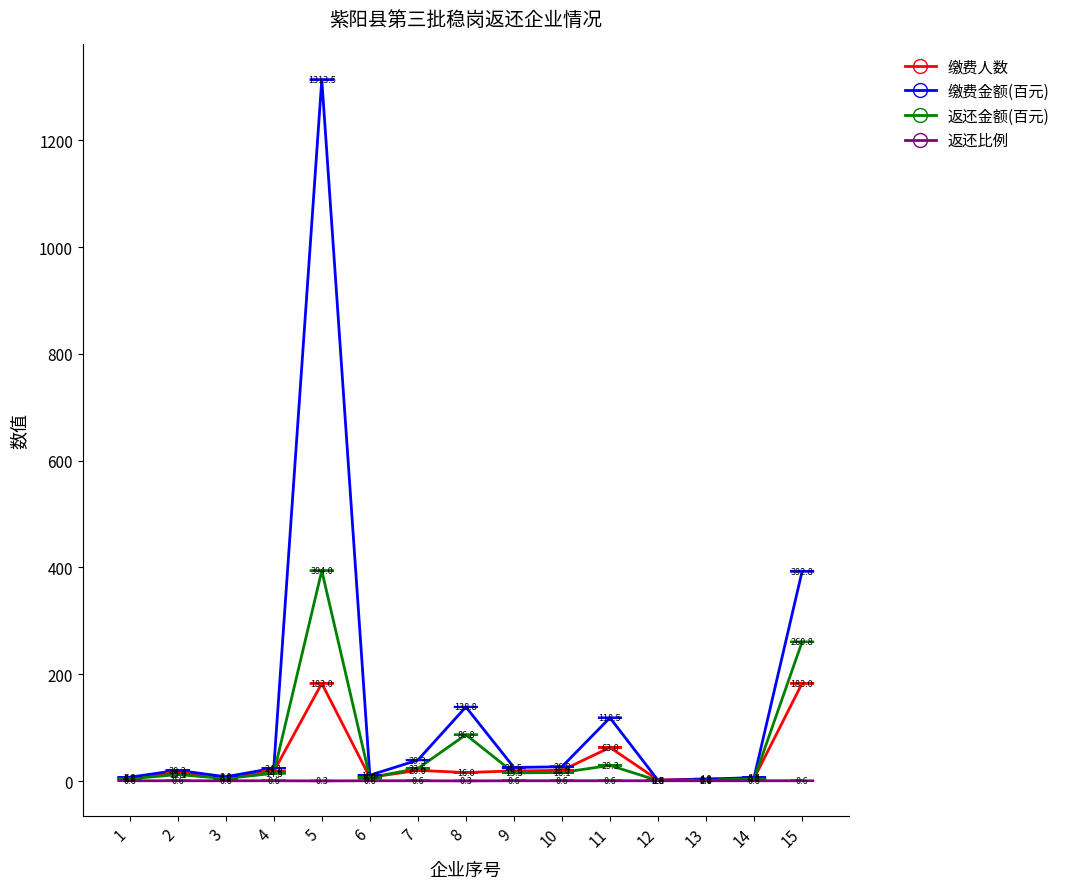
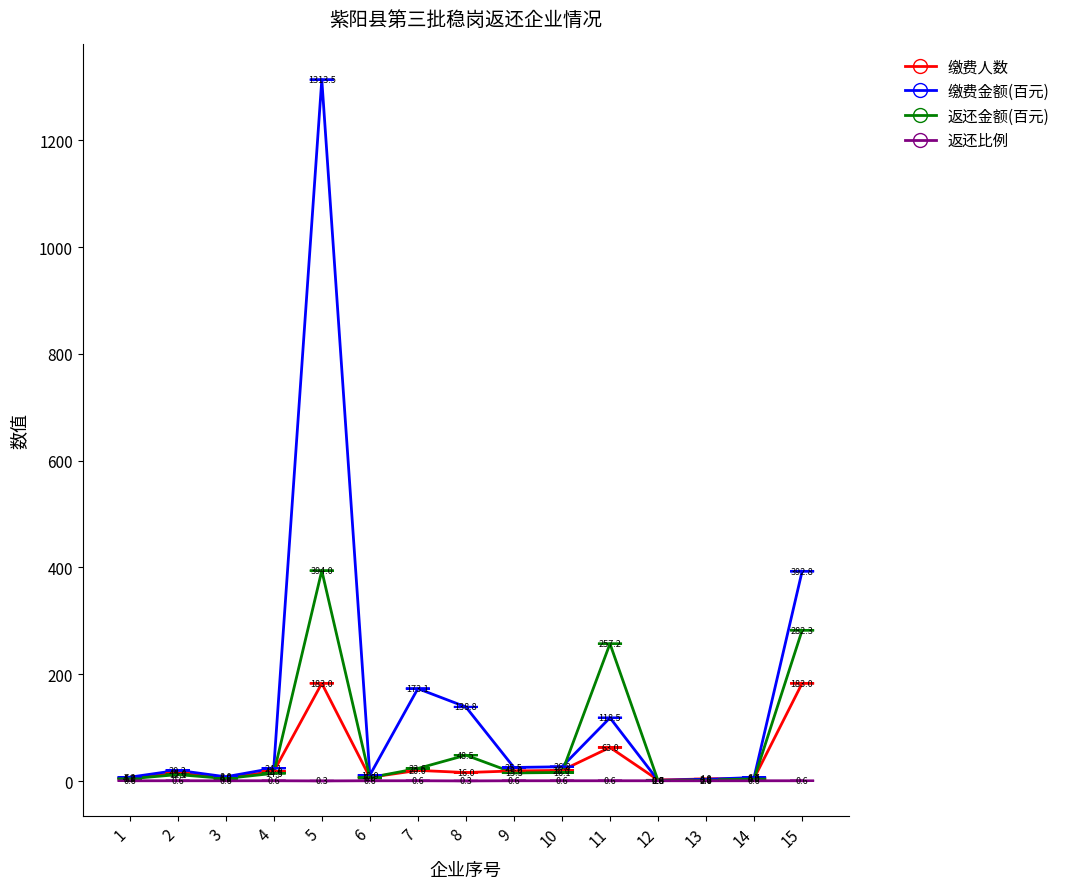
缴费金额(百元), 7: 39.3 -> 173.1
返还金额(百元), 8: 86.8 -> 48.5
返还金额(百元), 11: 29.3 -> 257.2
返还金额(百元), 15: 260.8 -> 282.3
